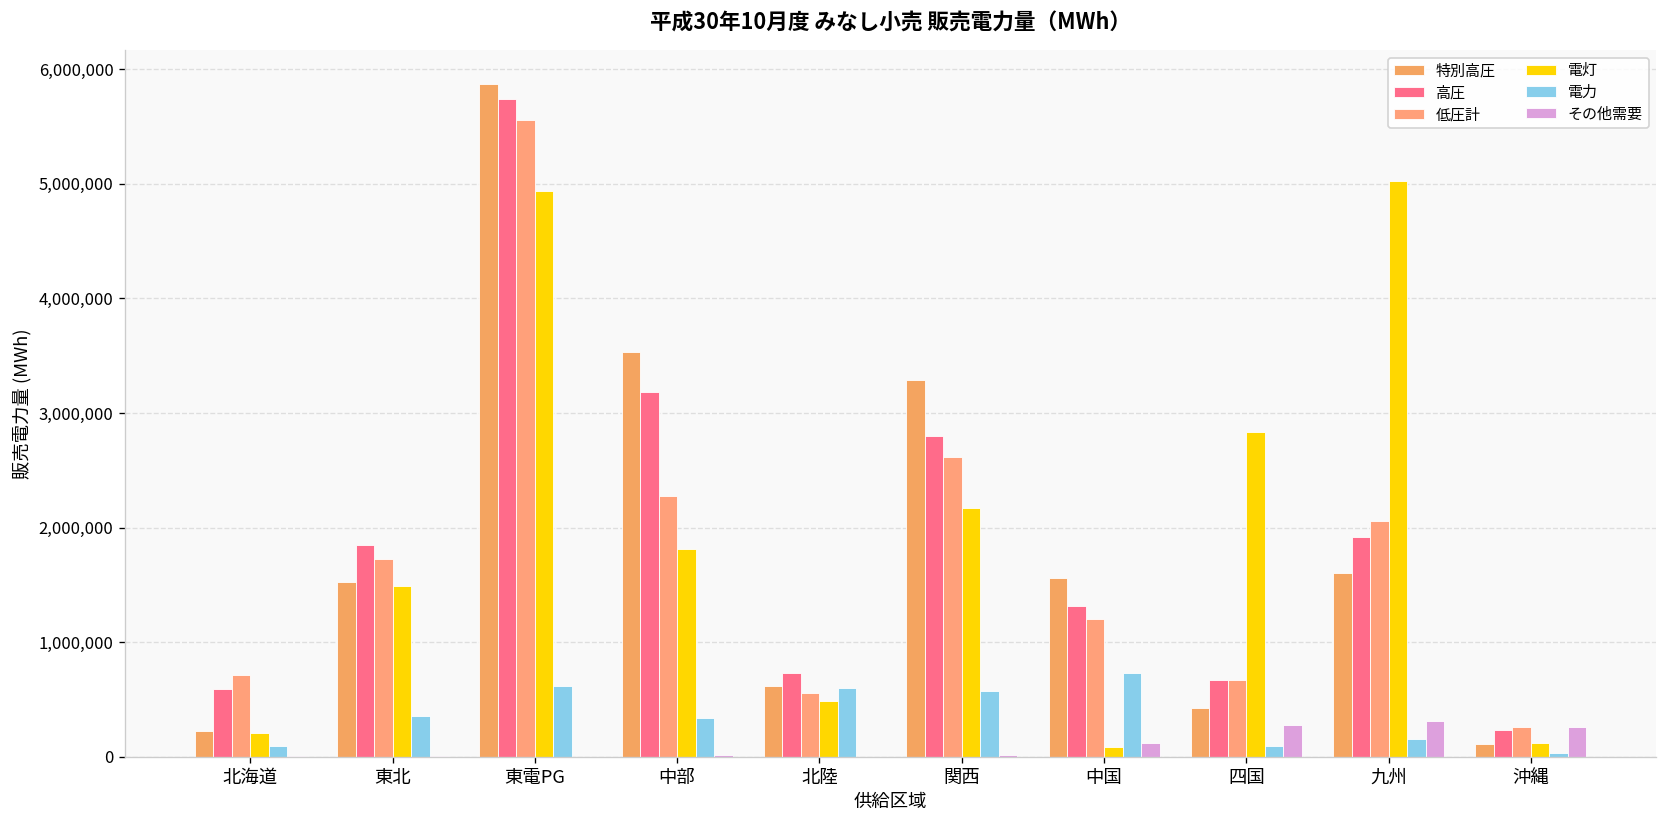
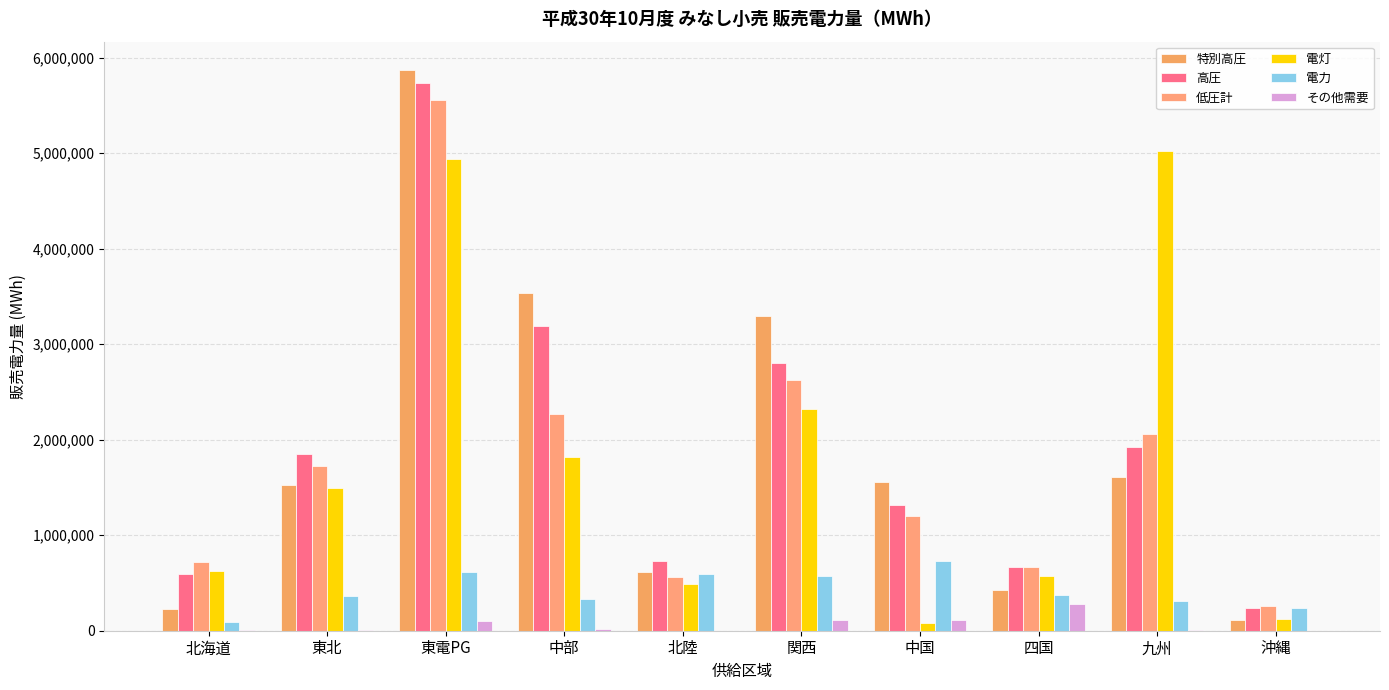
電灯, 北海道: 200,000 -> 600,000
その他需要, 東電PG: 0 -> 100,000
電灯, 関西: 2,200,000 -> 2,300,000
その他需要, 関西: 0 -> 100,000
電灯, 四国: 2,800,000 -> 600,000
電力, 四国: 100,000 -> 400,000
電力, 九州: 200,000 -> 300,000
その他需要, 九州: 300,000 -> 0
電力, 沖縄: 0 -> 200,000
その他需要, 沖縄: 300,000 -> 0
